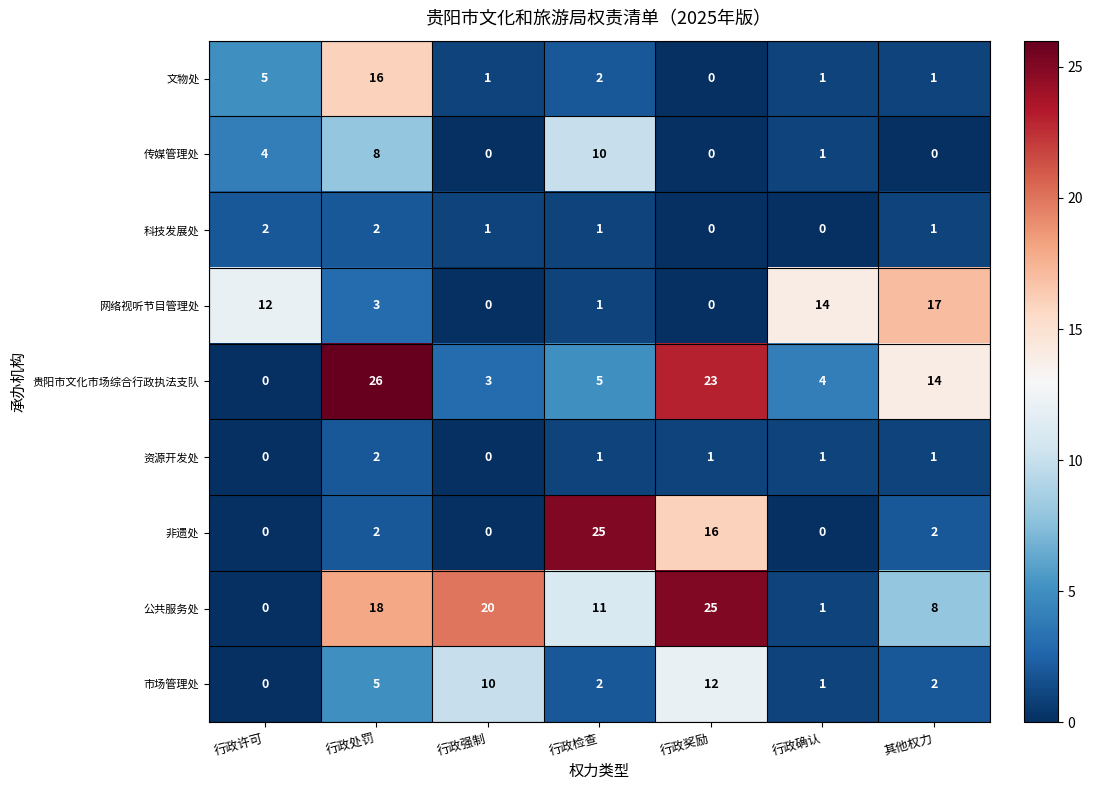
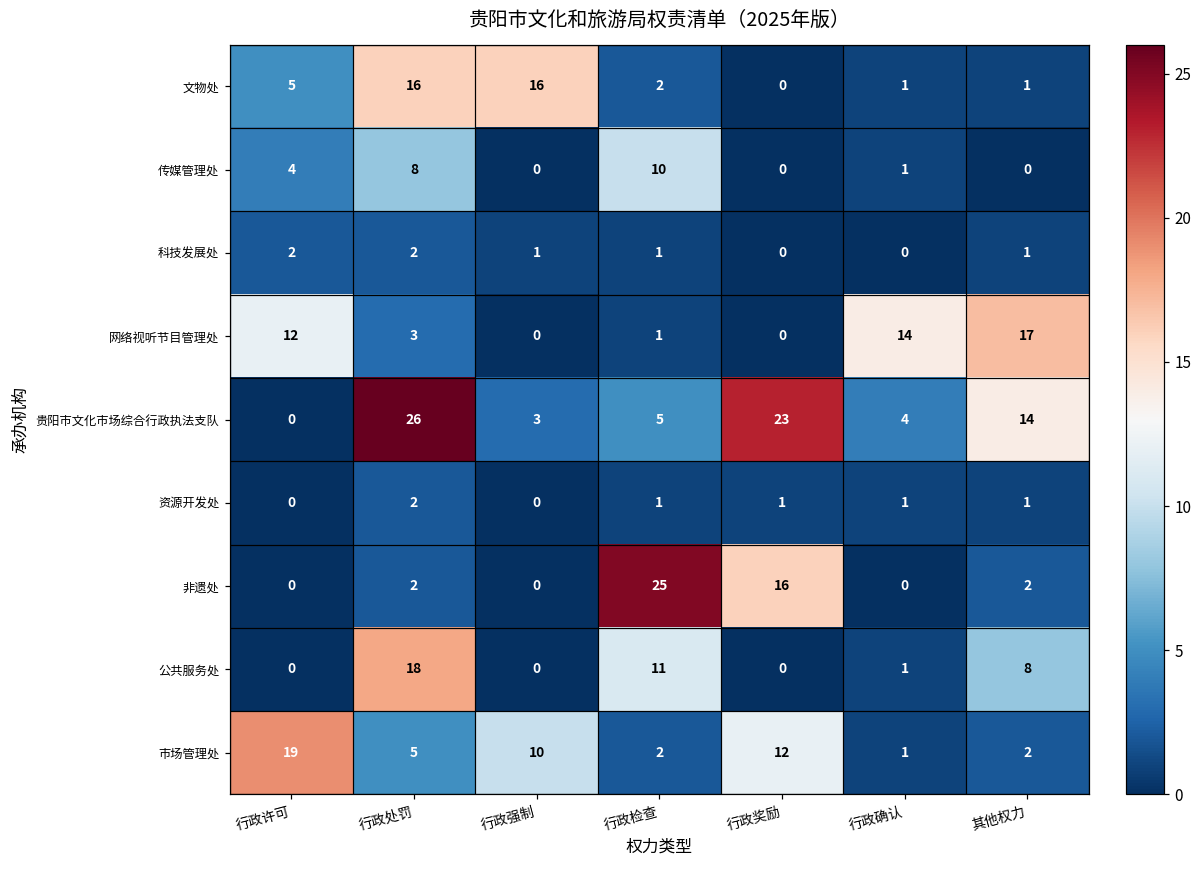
文物处, 行政强制: 1 -> 16
公共服务处, 行政强制: 20 -> 0
公共服务处, 行政奖励: 25 -> 0
市场管理处, 行政许可: 0 -> 19
